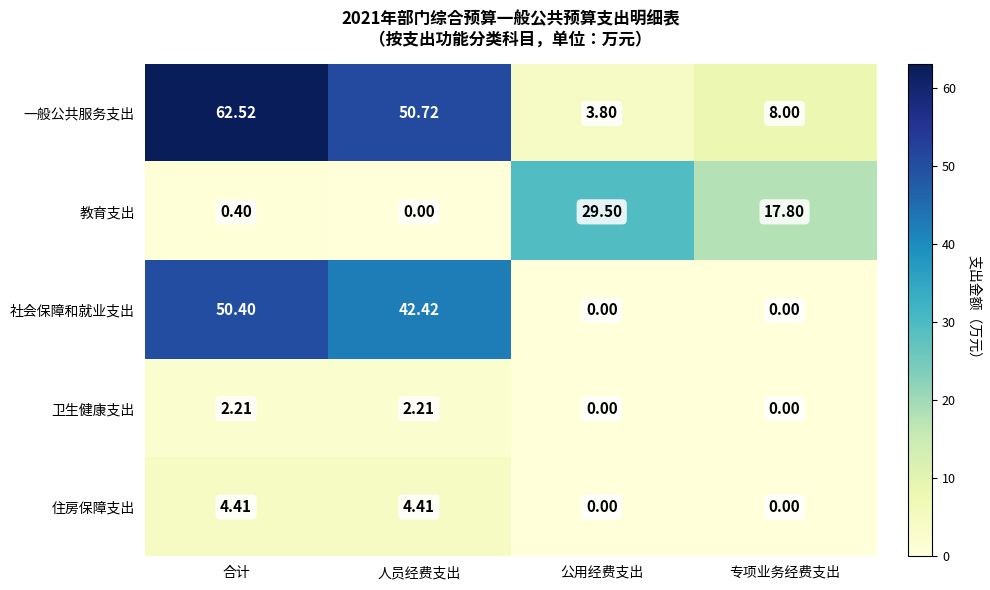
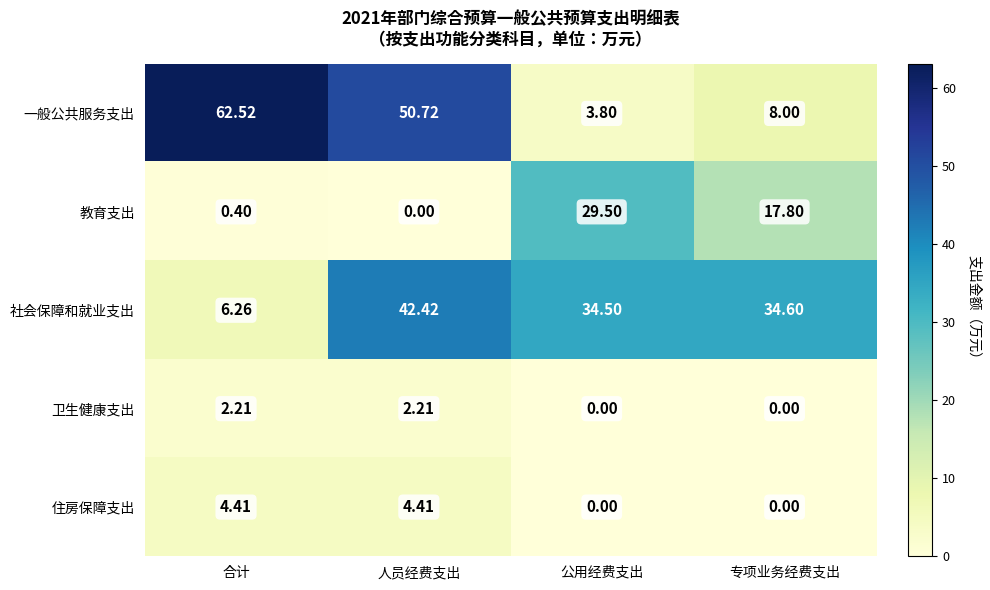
社会保障和就业支出, 合计: 50.40 -> 6.26
社会保障和就业支出, 公用经费支出: 0.00 -> 34.50
社会保障和就业支出, 专项业务经费支出: 0.00 -> 34.60
